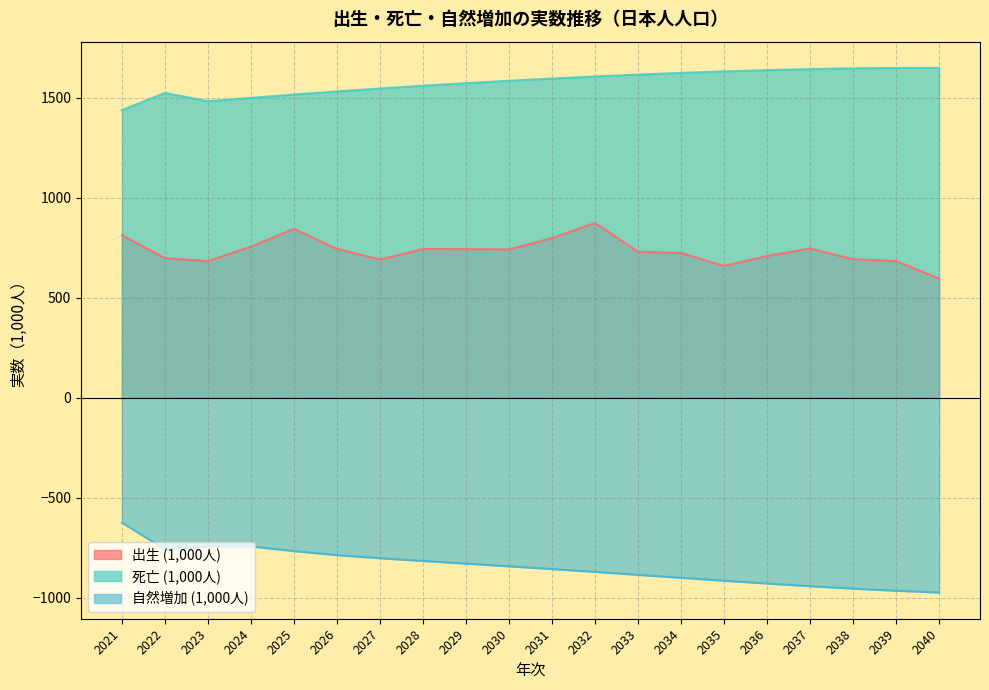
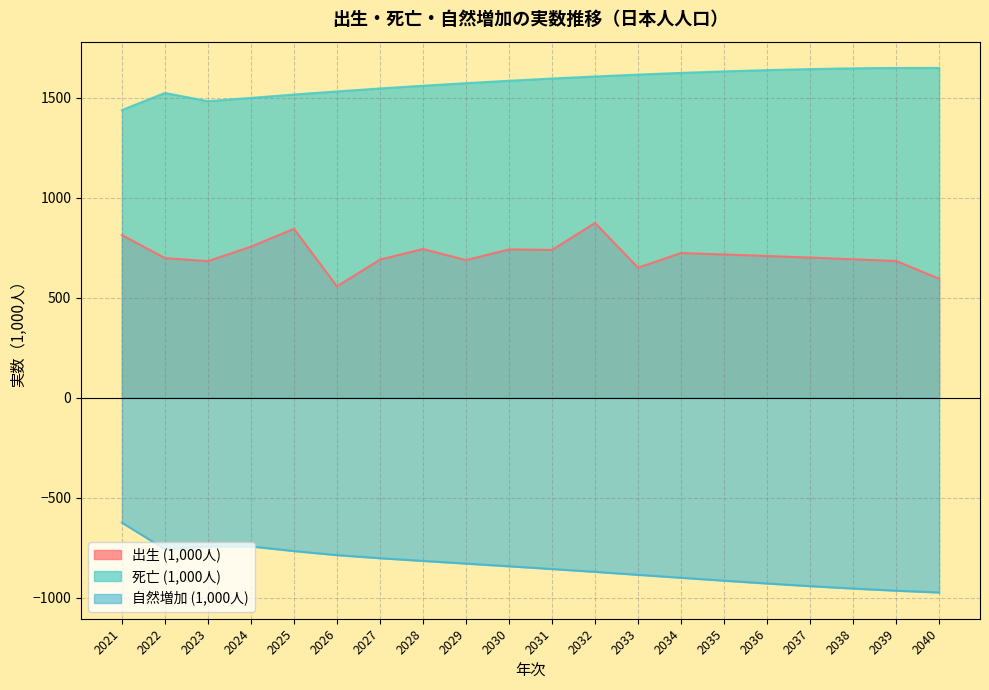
出生 (1,000人), 2026: 740 -> 560
出生 (1,000人), 2029: 740 -> 690
出生 (1,000人), 2031: 800 -> 740
出生 (1,000人), 2033: 730 -> 650
出生 (1,000人), 2035: 660 -> 720
出生 (1,000人), 2037: 750 -> 700
